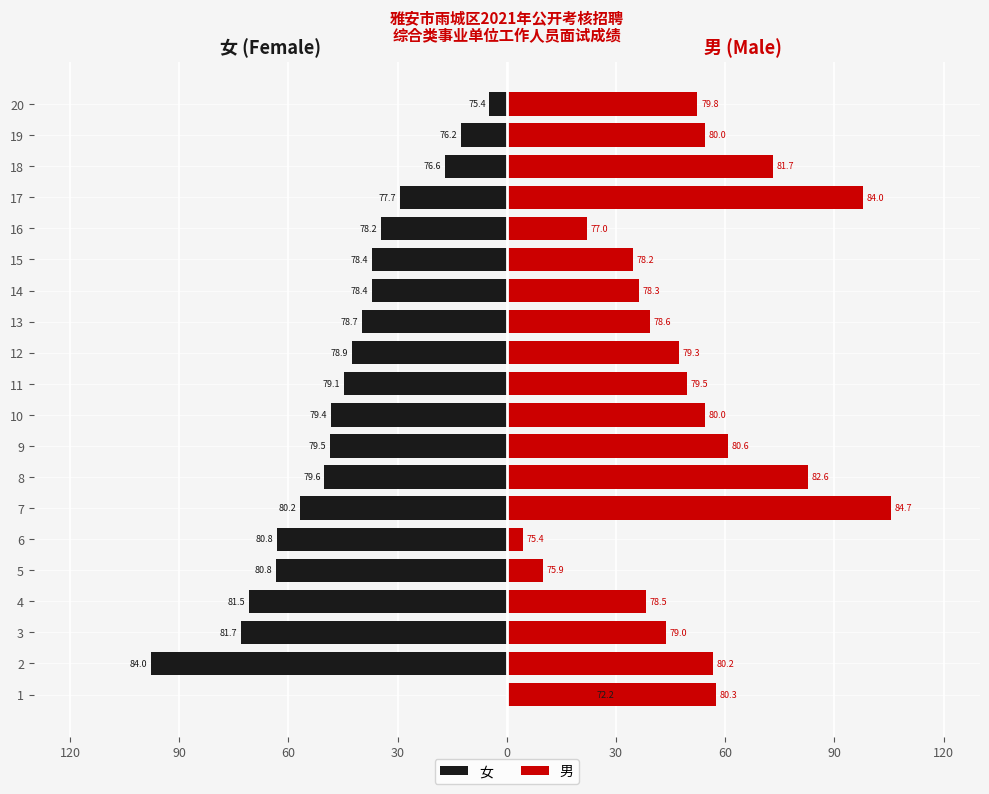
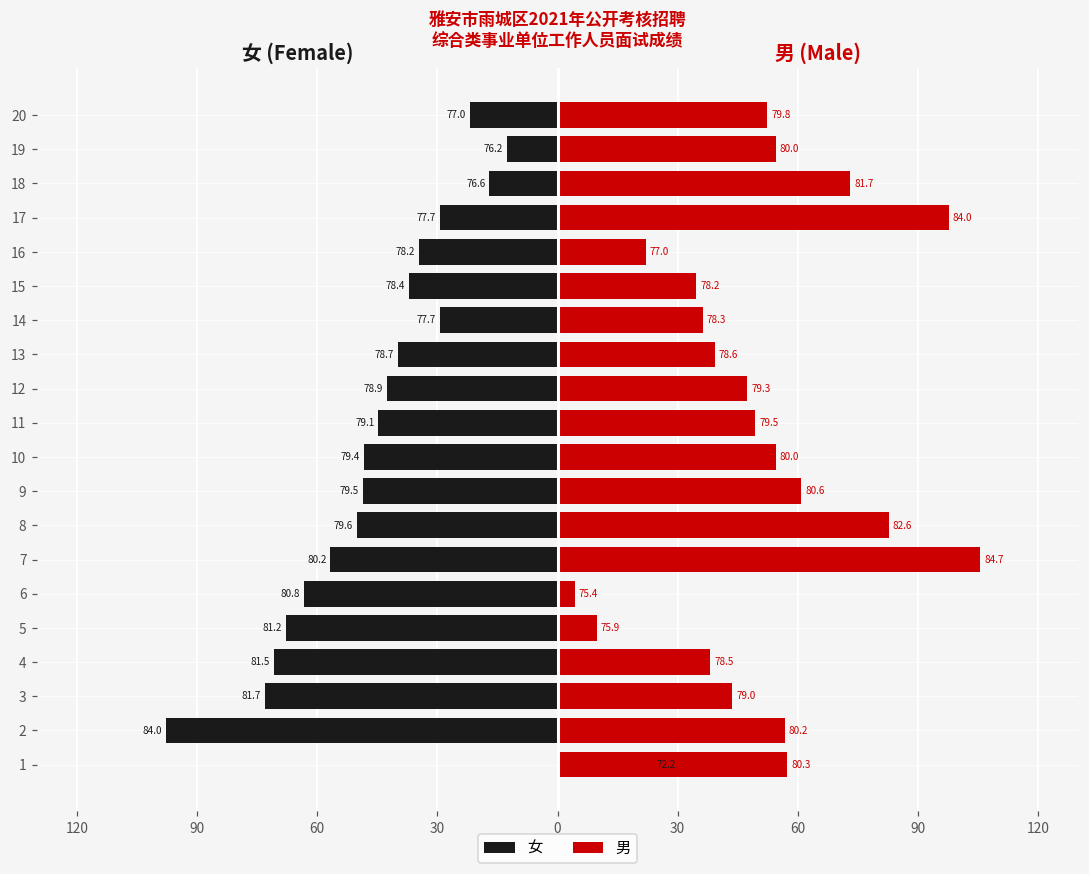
女, 20: 75.4 -> 77.0
女, 14: 78.4 -> 77.7
女, 5: 80.8 -> 81.2
